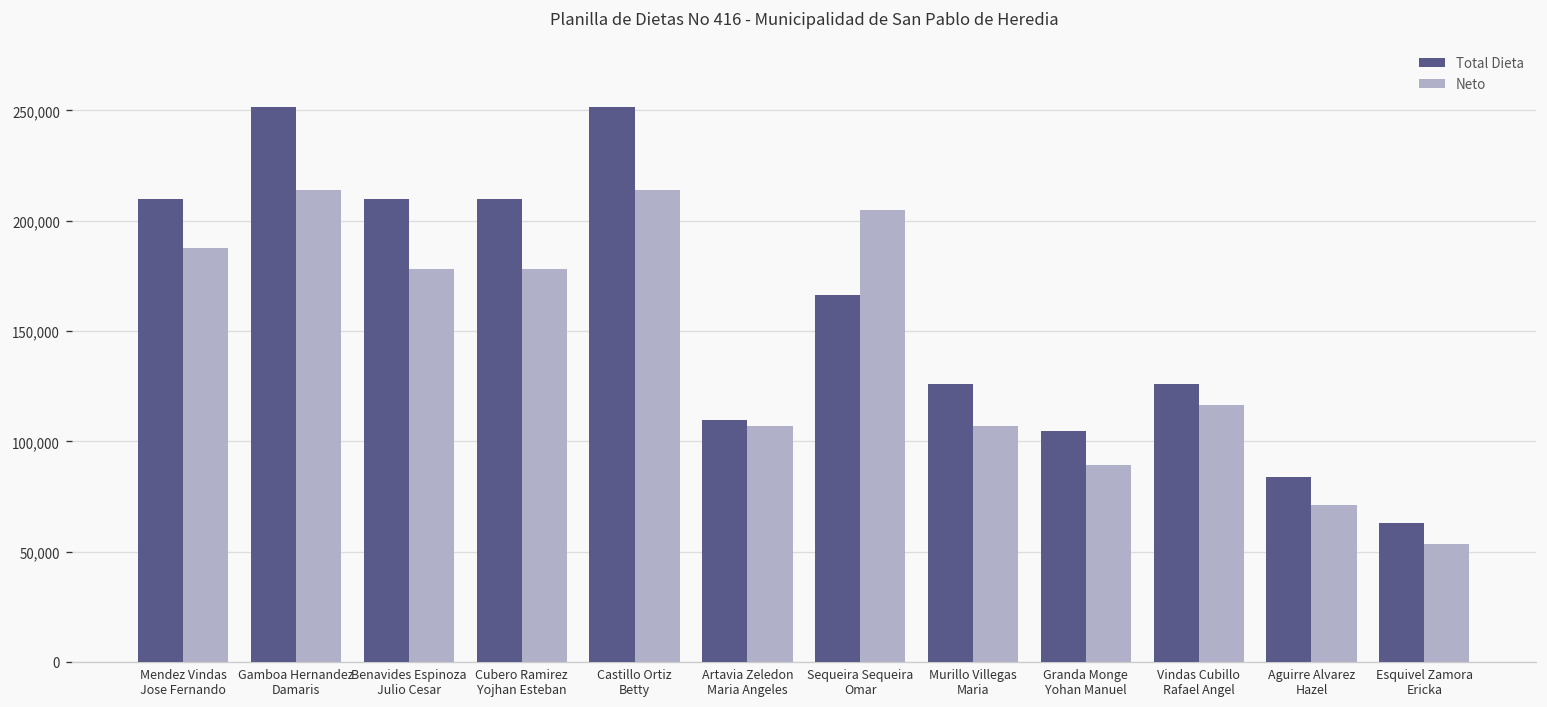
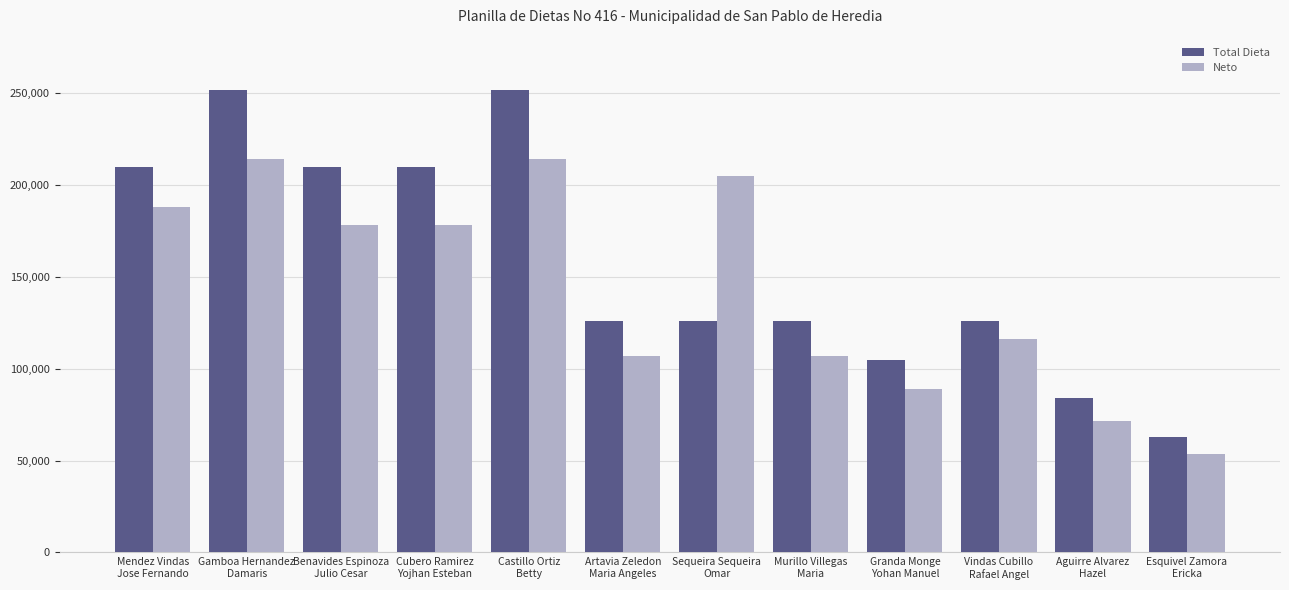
Total Dieta, Artavia Zeledon Maria Angeles: 110,000 -> 126,000
Total Dieta, Sequeira Sequeira Omar: 166,000 -> 126,000
